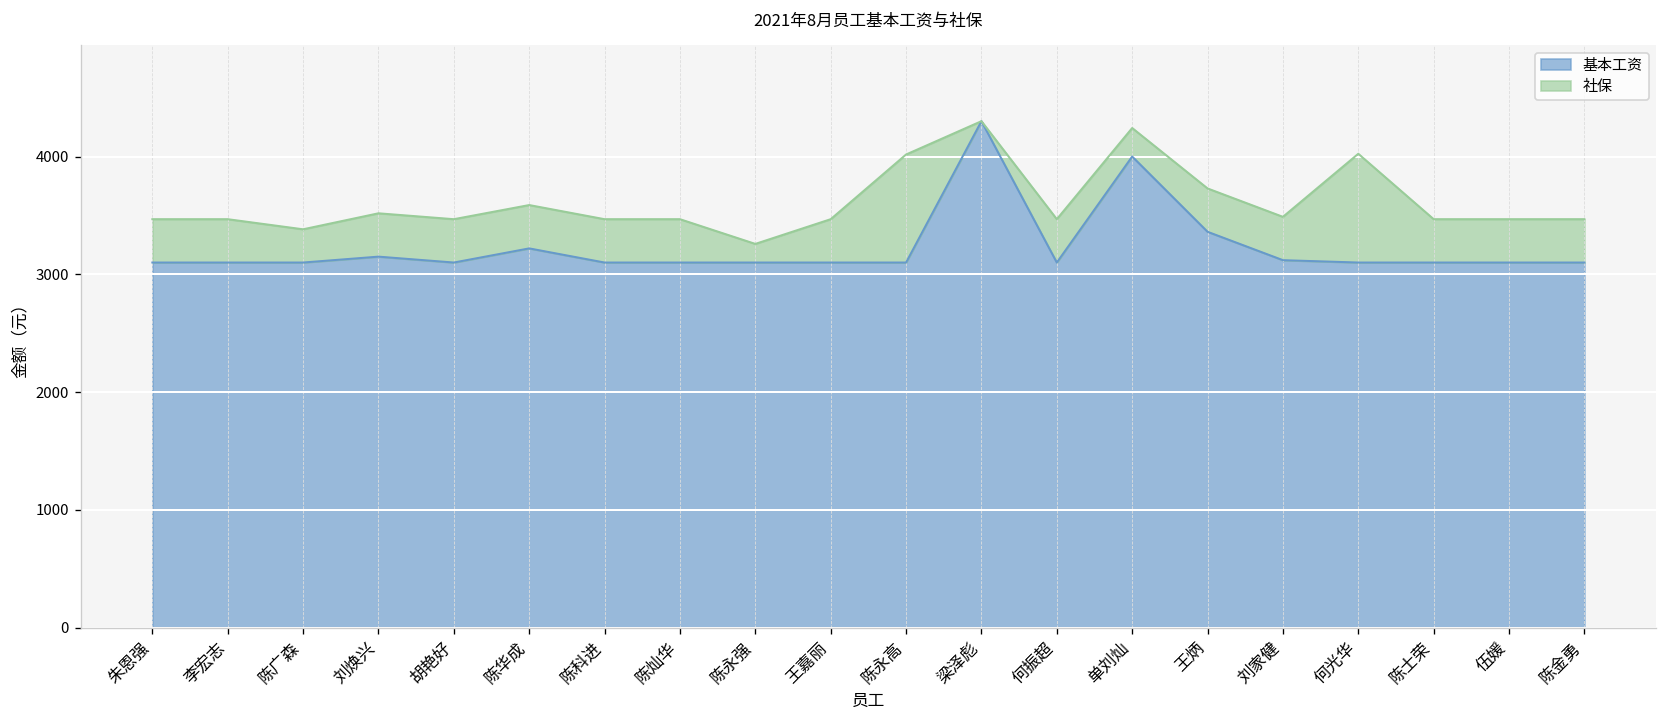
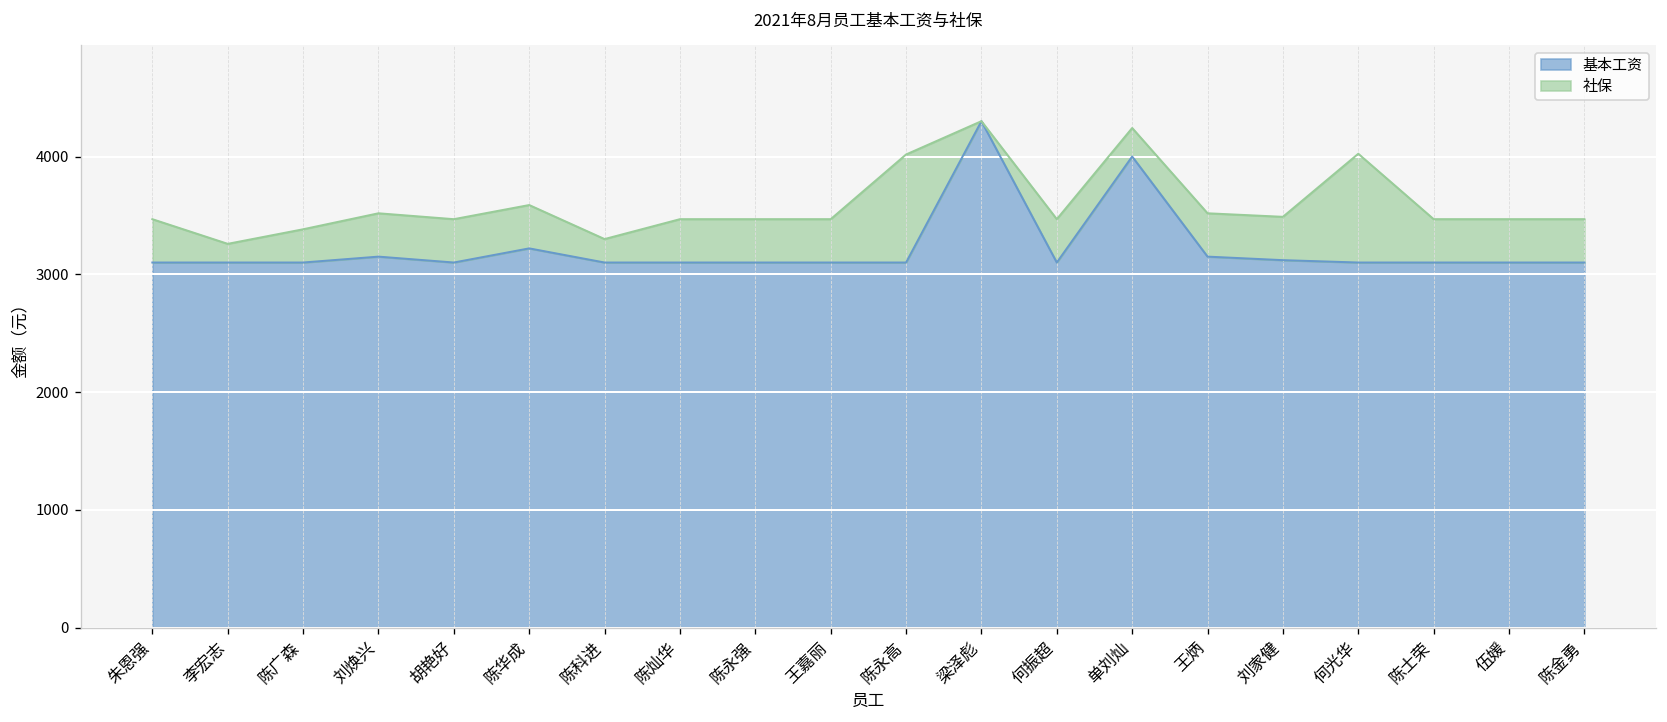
社保, 李宏志: 400 -> 200
社保, 陈科进: 400 -> 200
社保, 陈永强: 200 -> 400
基本工资, 王炳: 3400 -> 3200
